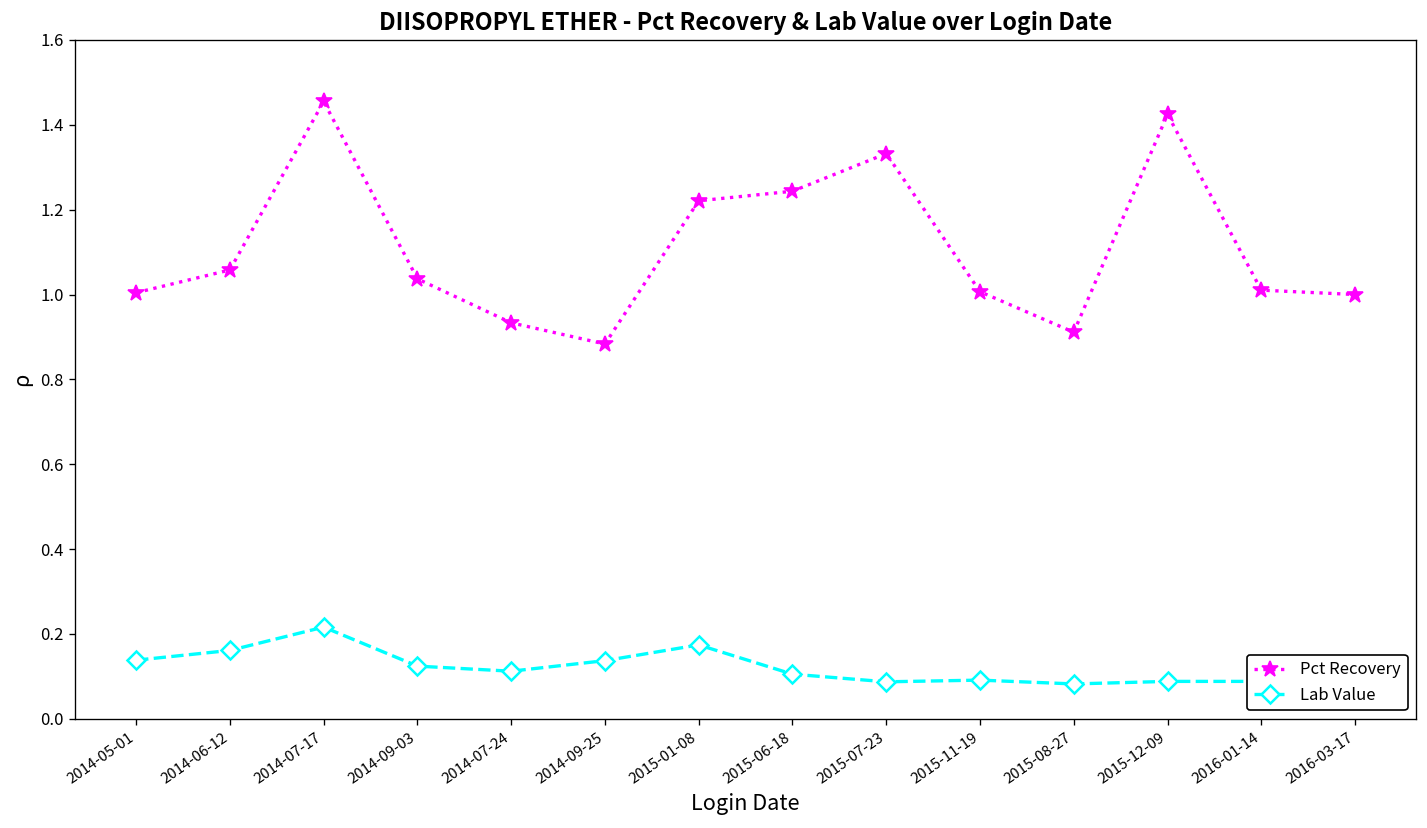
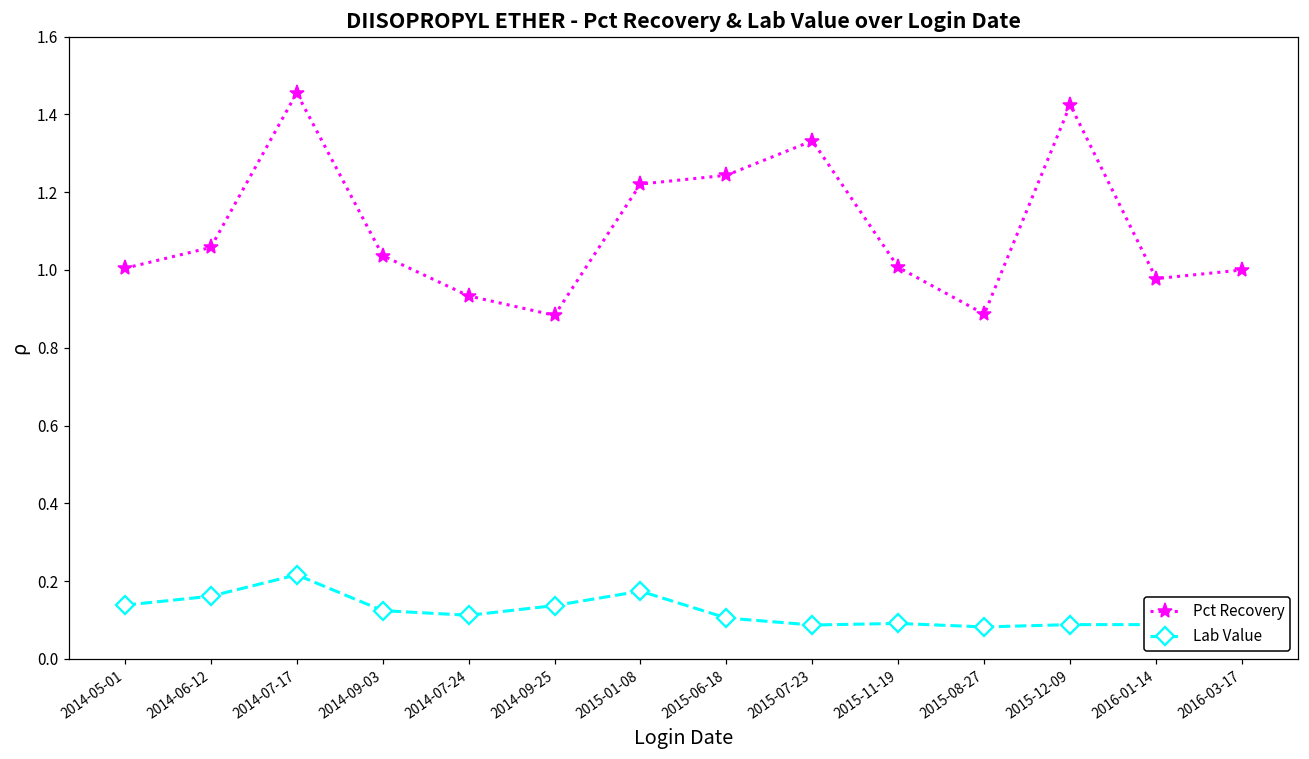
Pct Recovery, 2015-08-27: 0.91 -> 0.89
Pct Recovery, 2016-01-14: 1.01 -> 0.98
